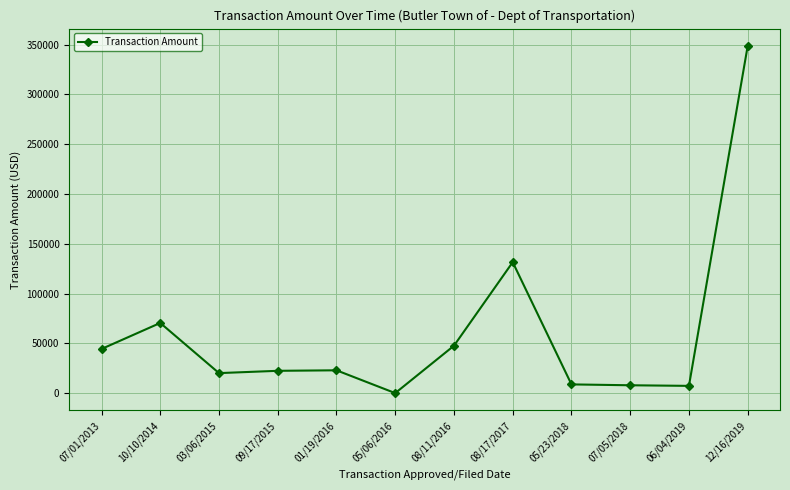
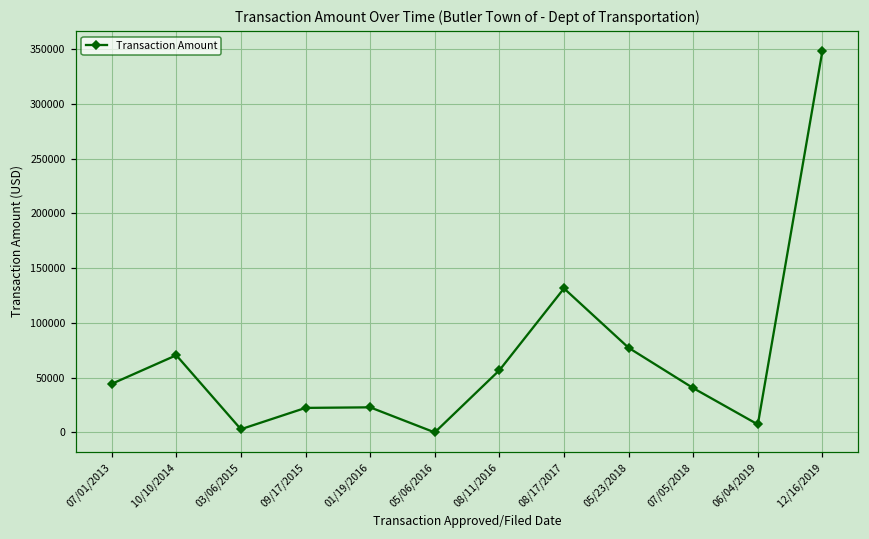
03/06/2015: 20000 -> 0
08/11/2016: 50000 -> 60000
05/23/2018: 10000 -> 80000
07/05/2018: 10000 -> 40000
